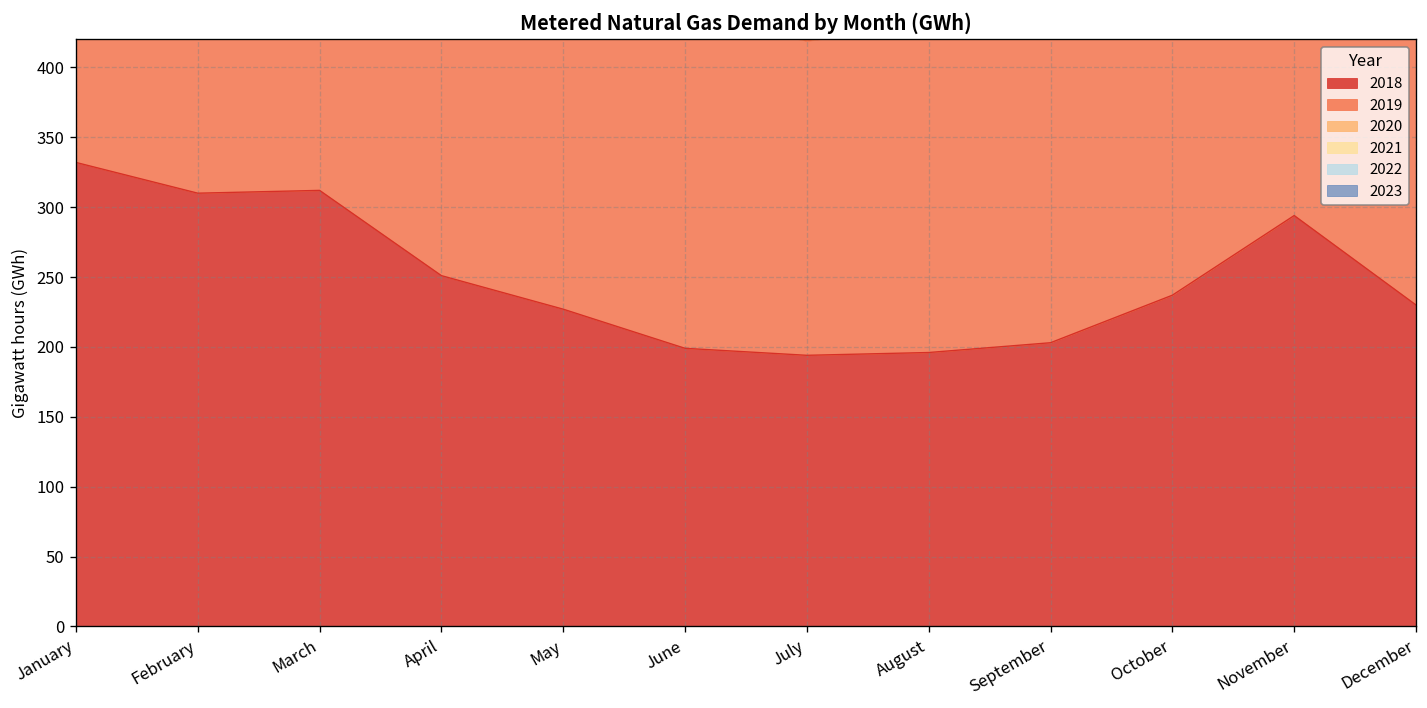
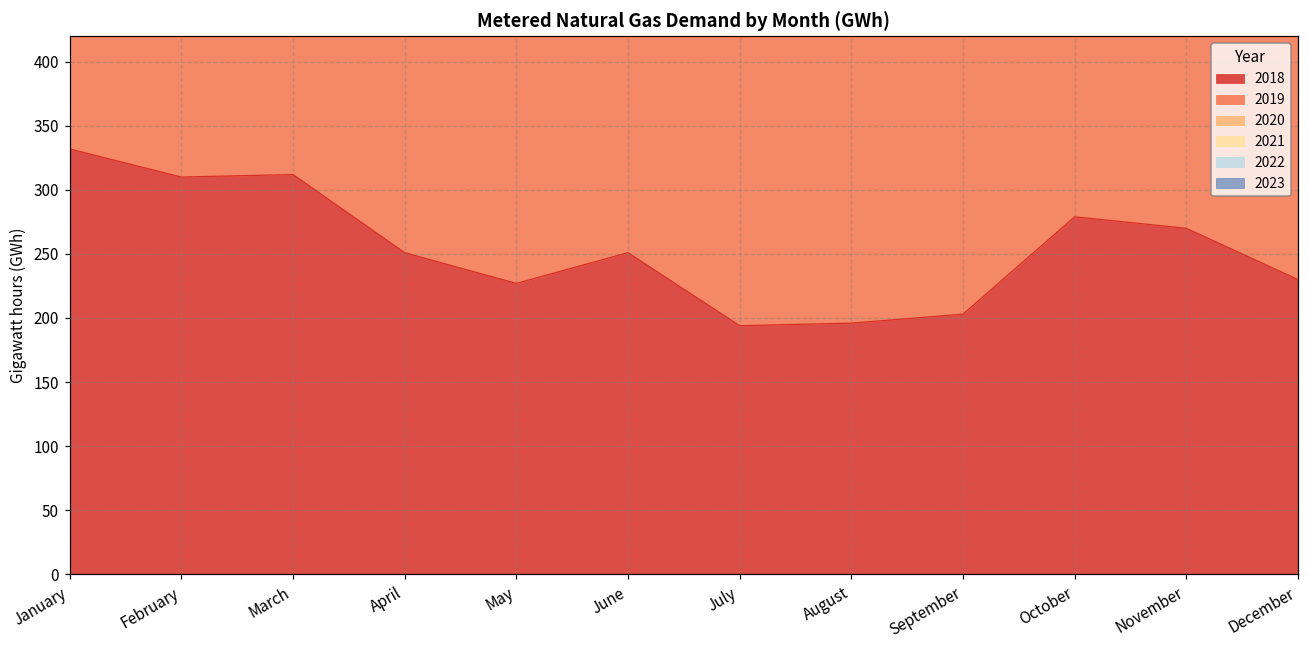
2018, June: 199 -> 251
2018, October: 237 -> 279
2018, November: 294 -> 270
